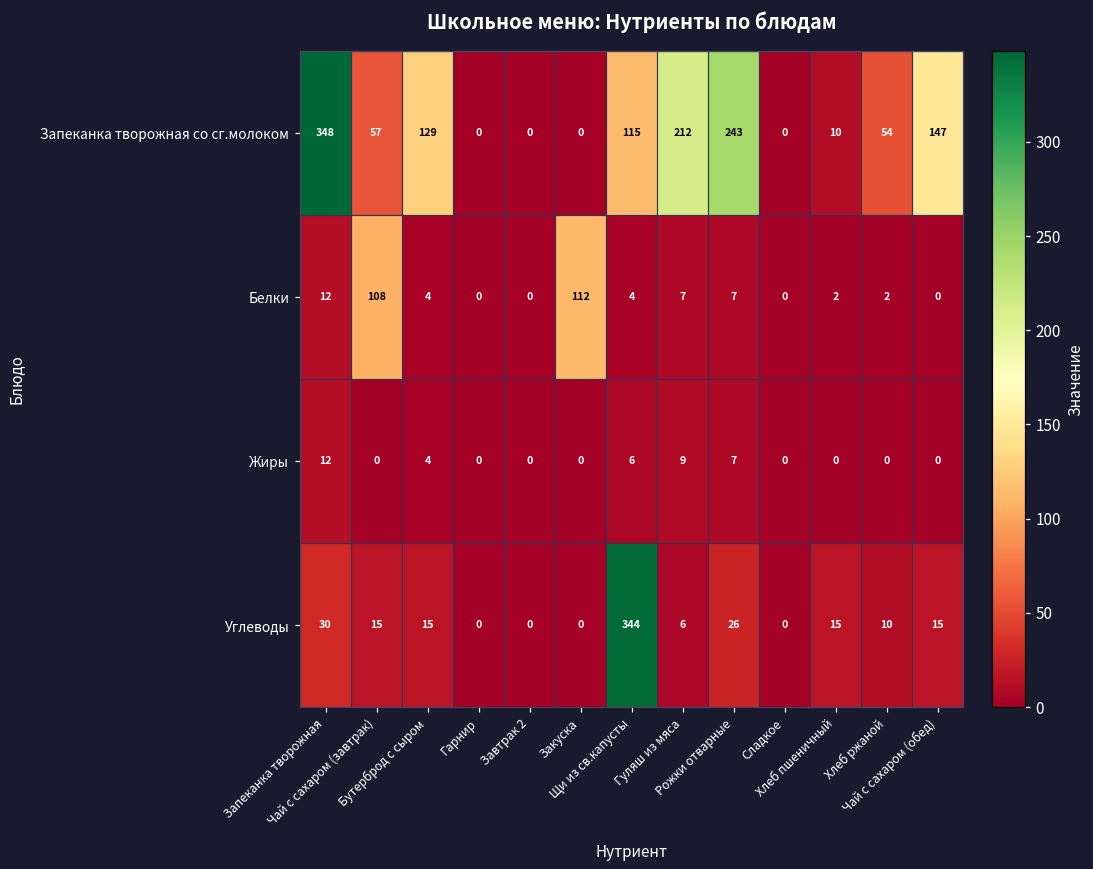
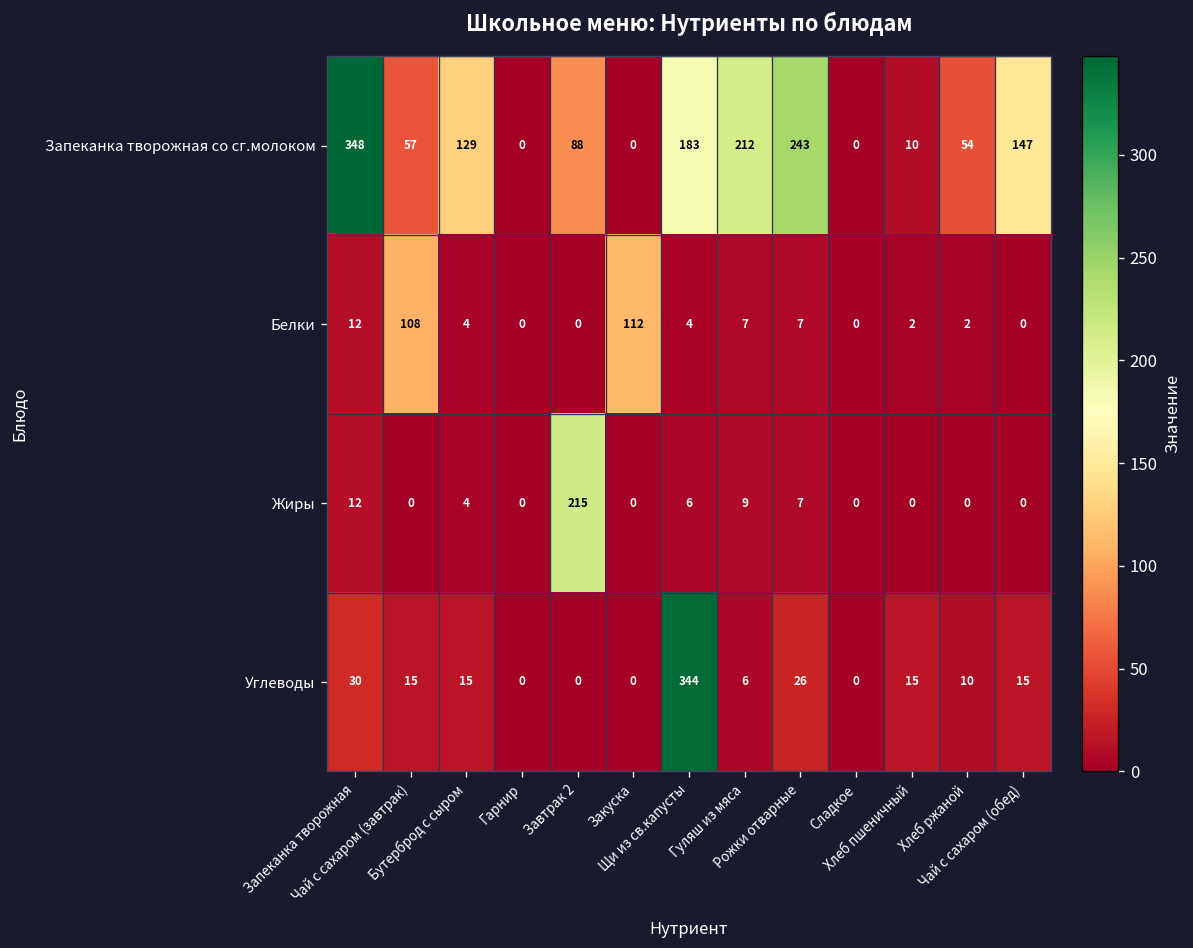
Запеканка творожная со сг.молоком, Завтрак 2: 0 -> 88
Запеканка творожная со сг.молоком, Щи из св.капусты: 115 -> 183
Жиры, Завтрак 2: 0 -> 215
